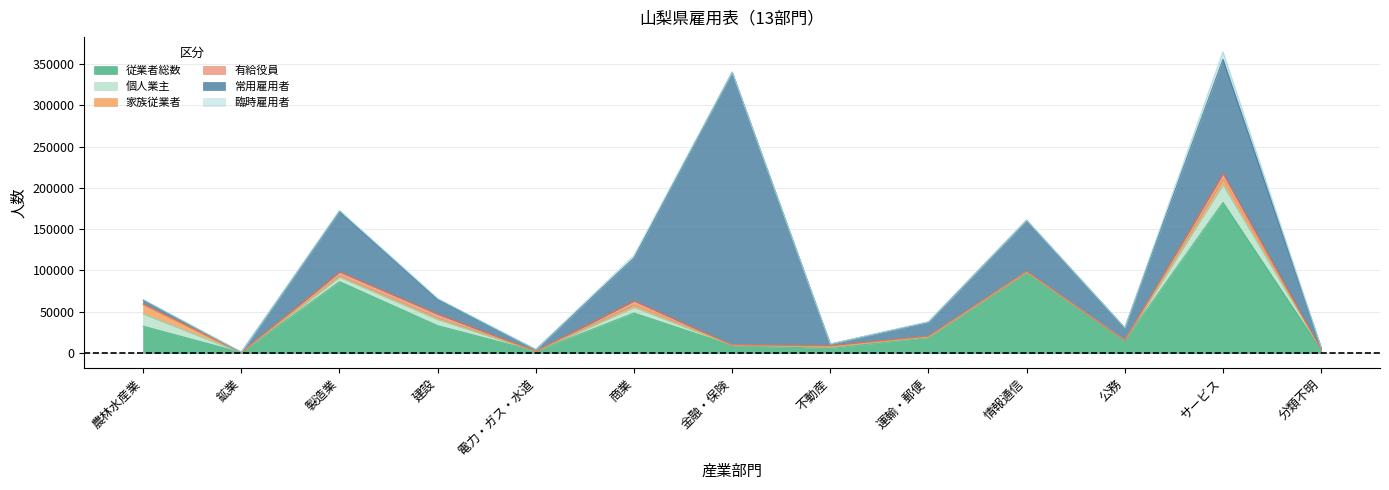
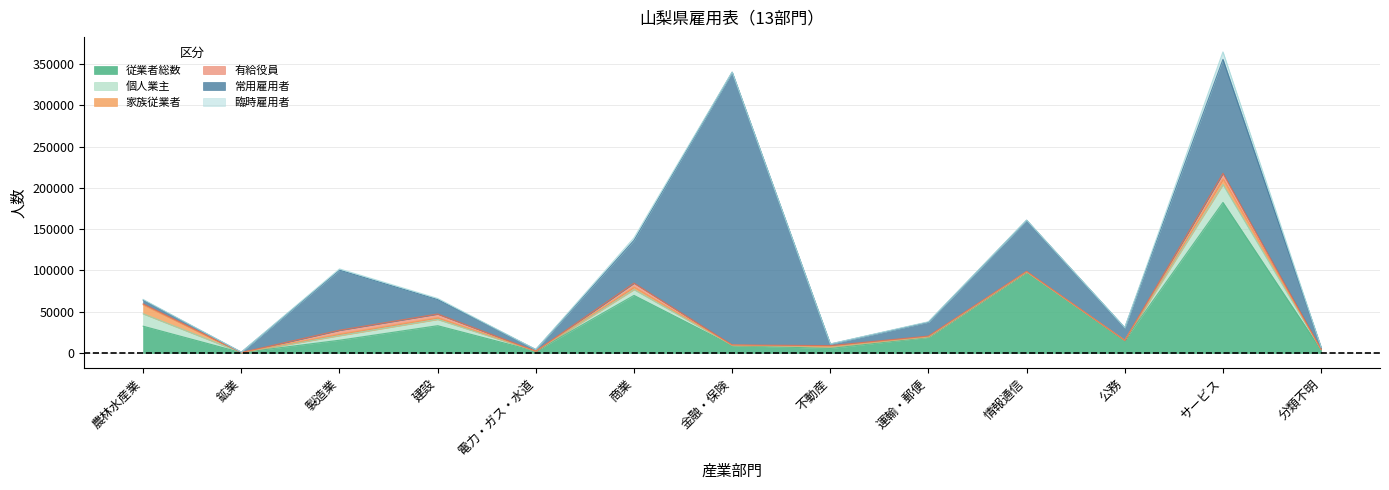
従業者総数, 製造業: 90000 -> 20000
従業者総数, 商業: 50000 -> 70000
